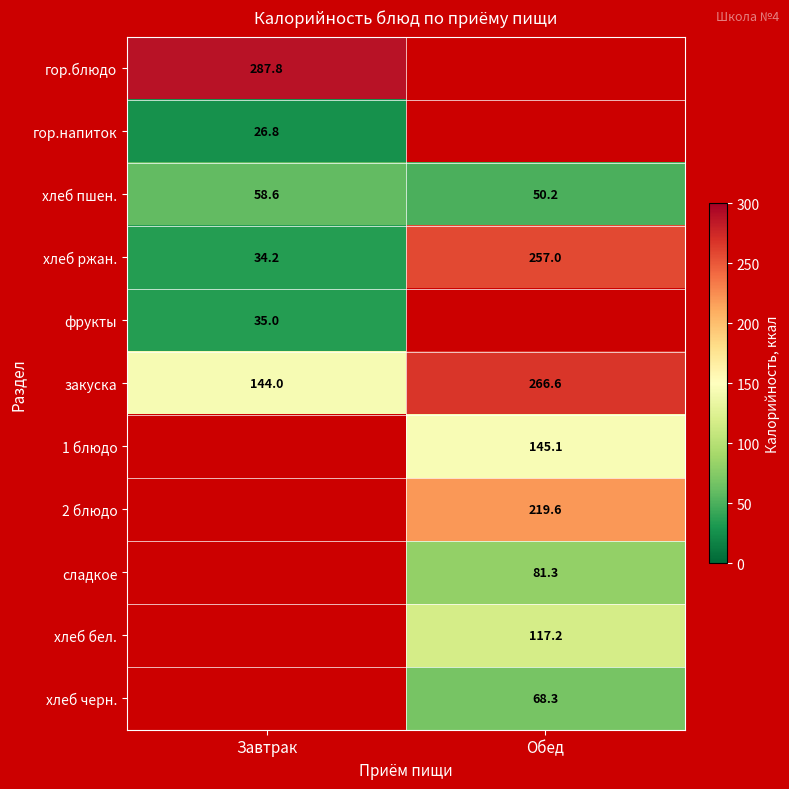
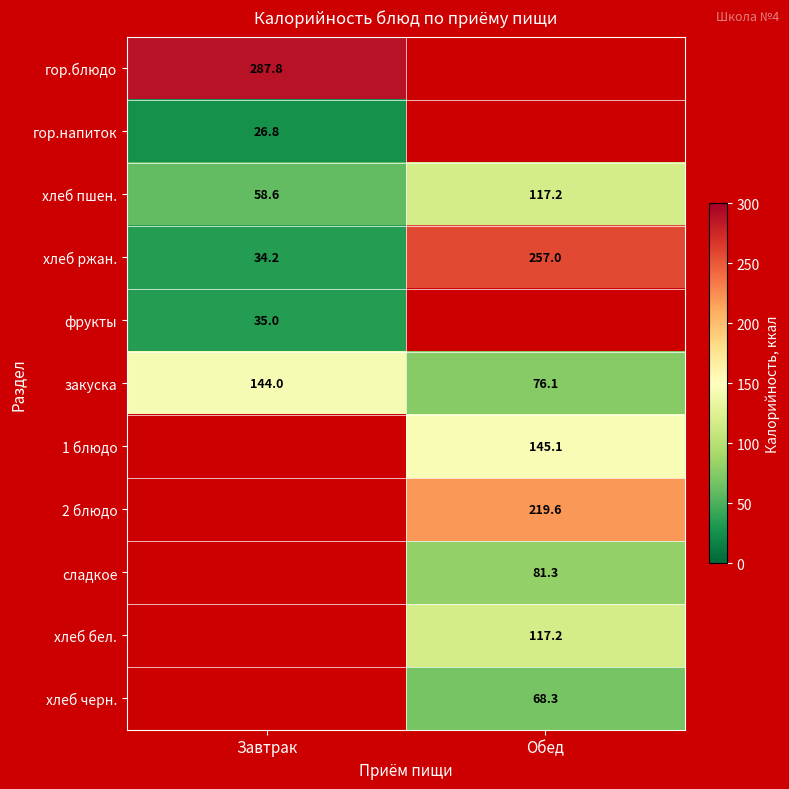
хлеб пшен., Обед: 50.2 -> 117.2
закуска, Обед: 266.6 -> 76.1
